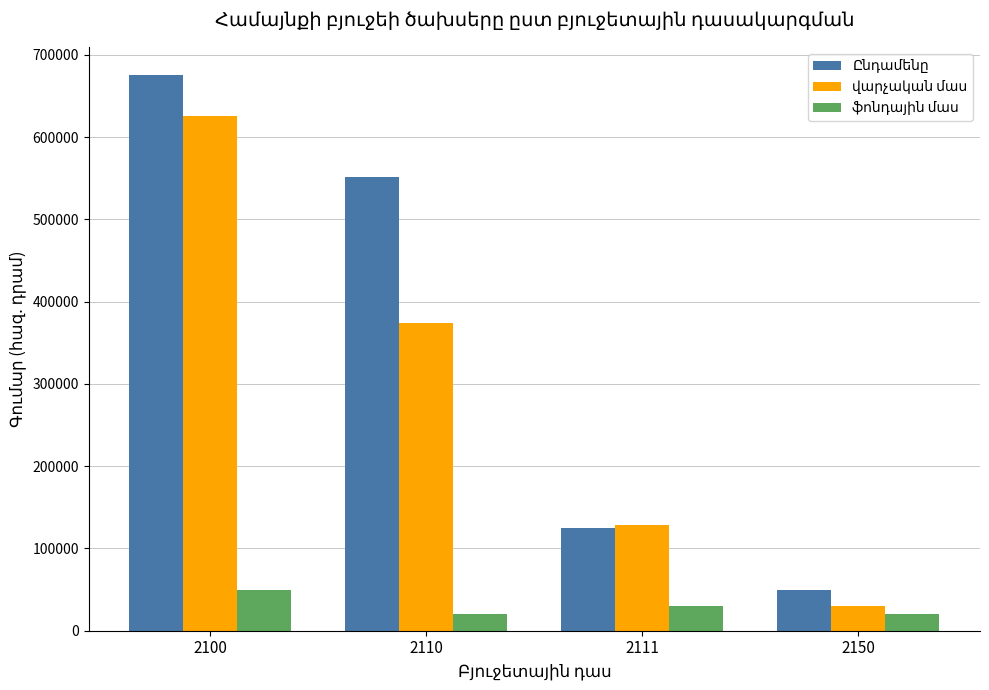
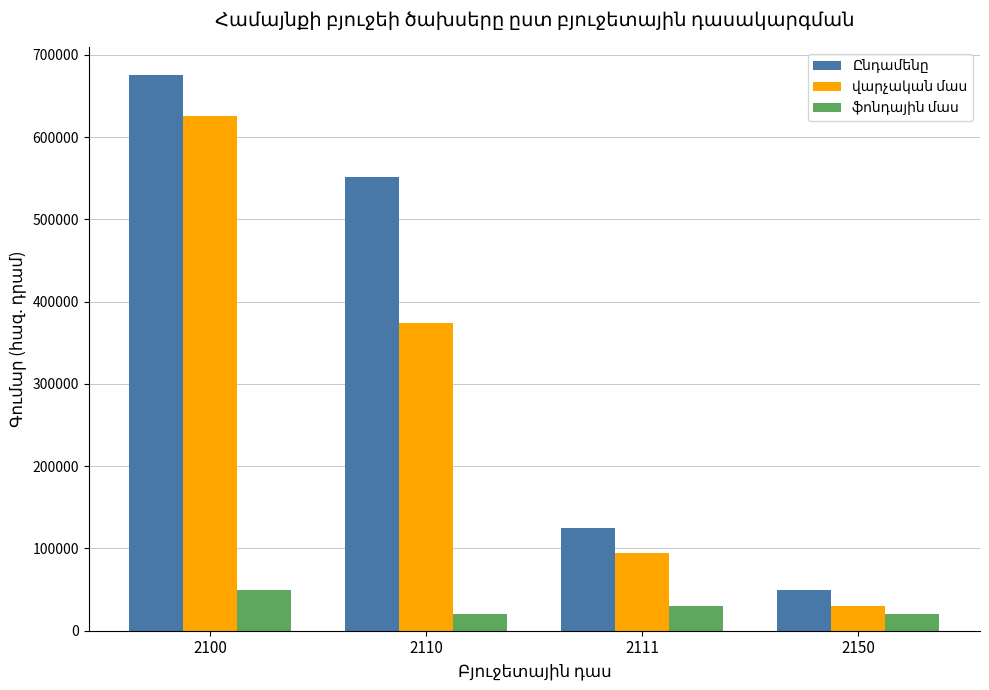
վարչական մաս, 2111: 130000 -> 100000
